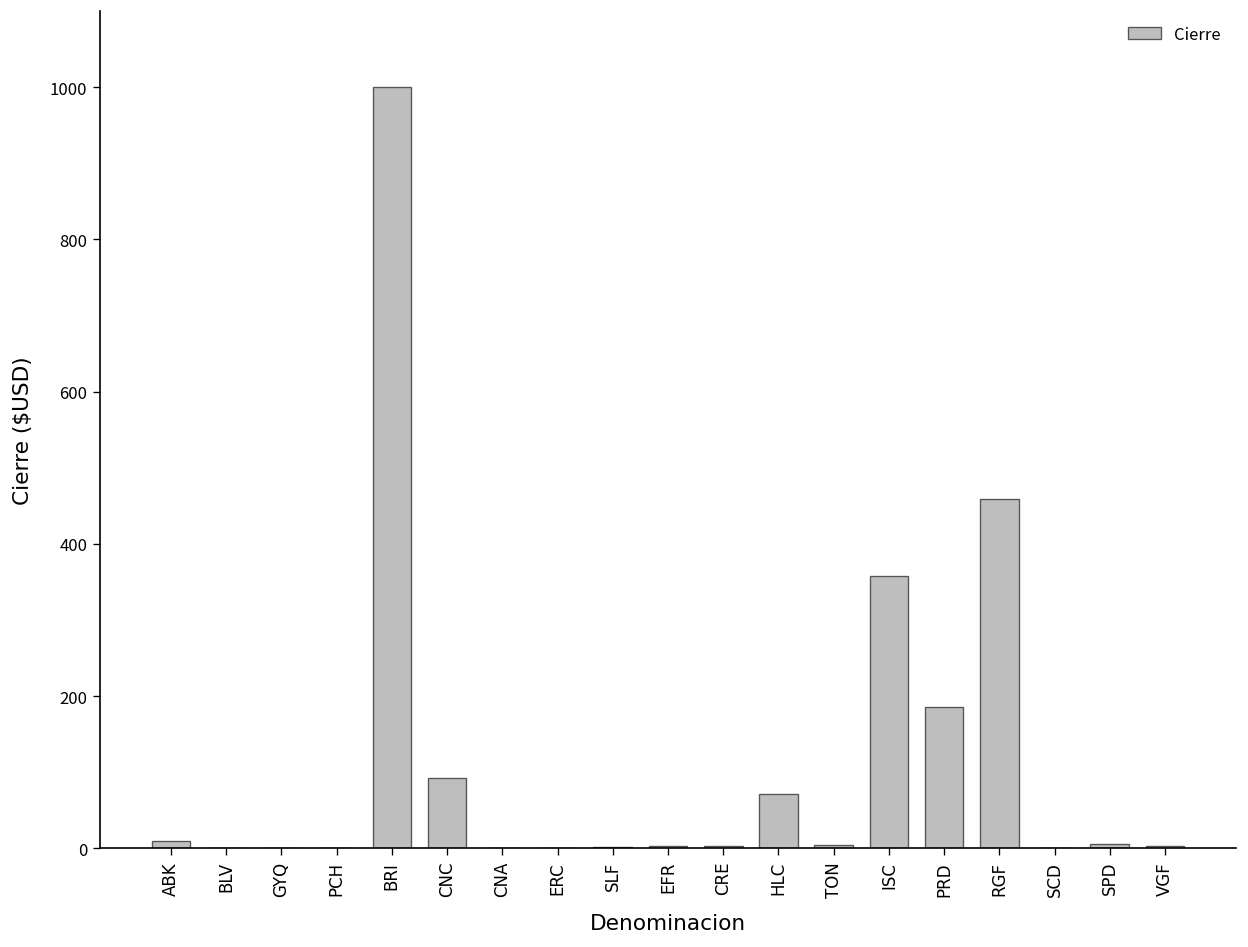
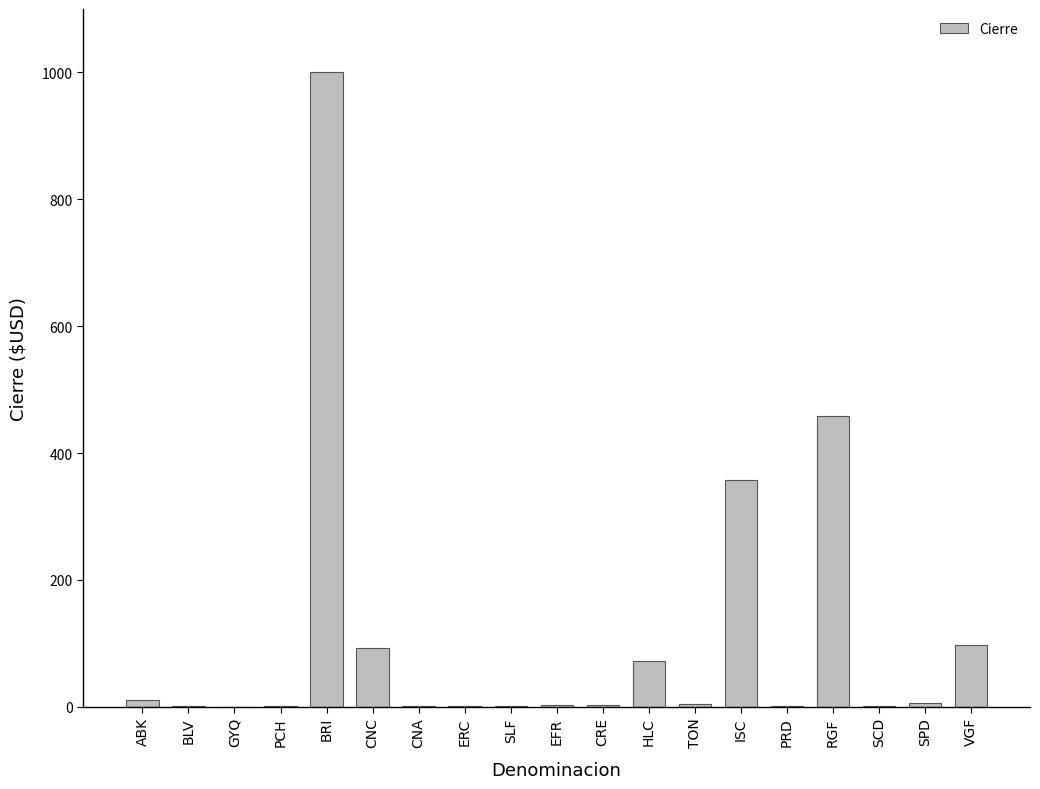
PRD: 190 -> 0
VGF: 0 -> 100
